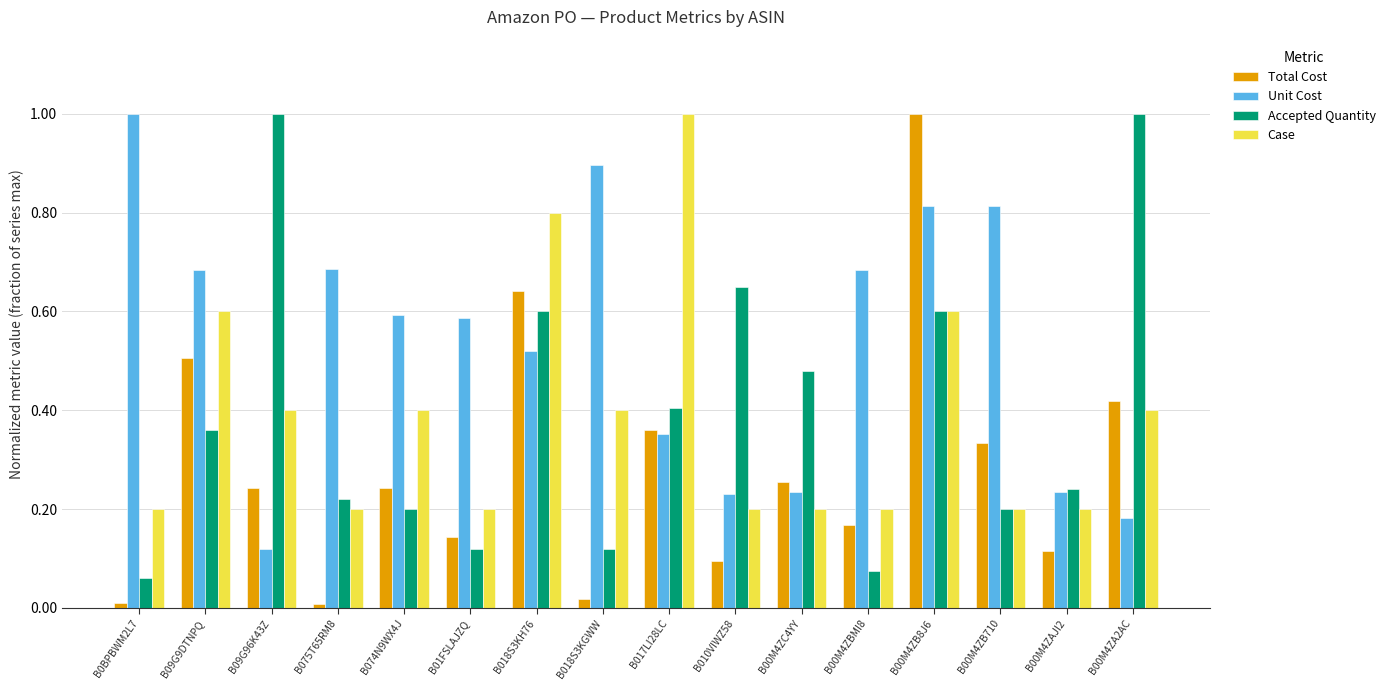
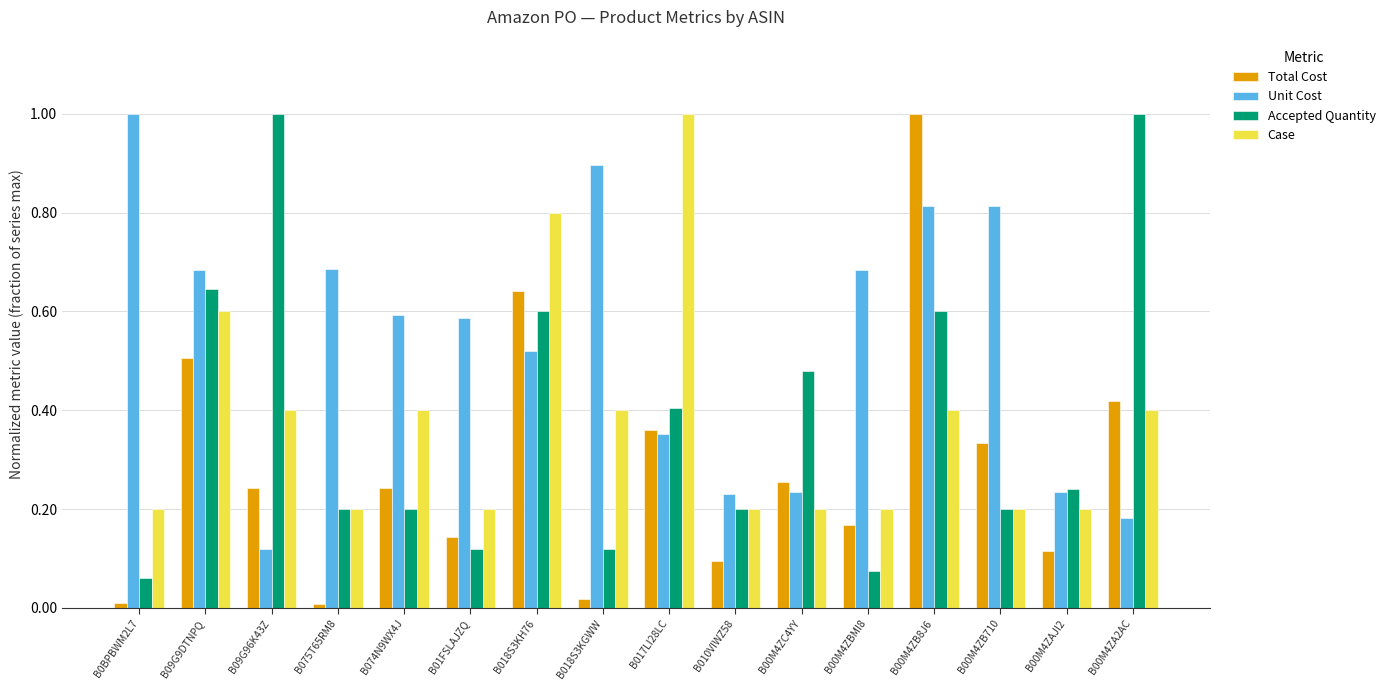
Accepted Quantity, B09G9DTNPQ: 0.36 -> 0.65
Accepted Quantity, B075T65RM8: 0.22 -> 0.20
Accepted Quantity, B010VIWZ58: 0.65 -> 0.20
Case, B00M4ZB8J6: 0.60 -> 0.40
